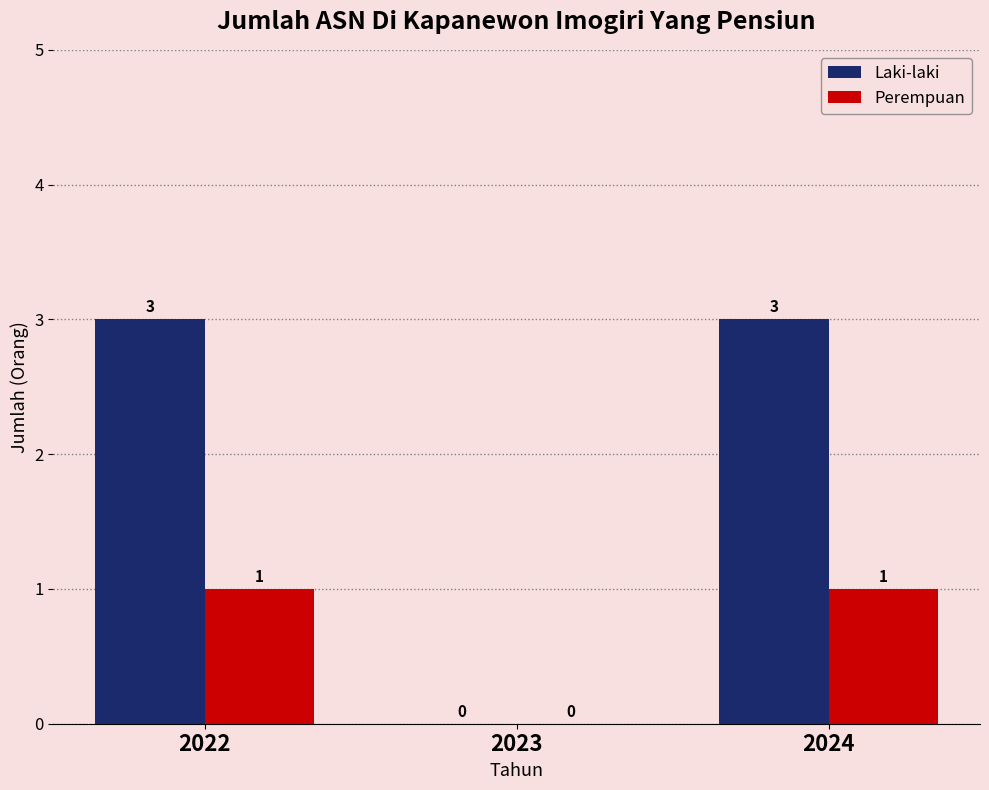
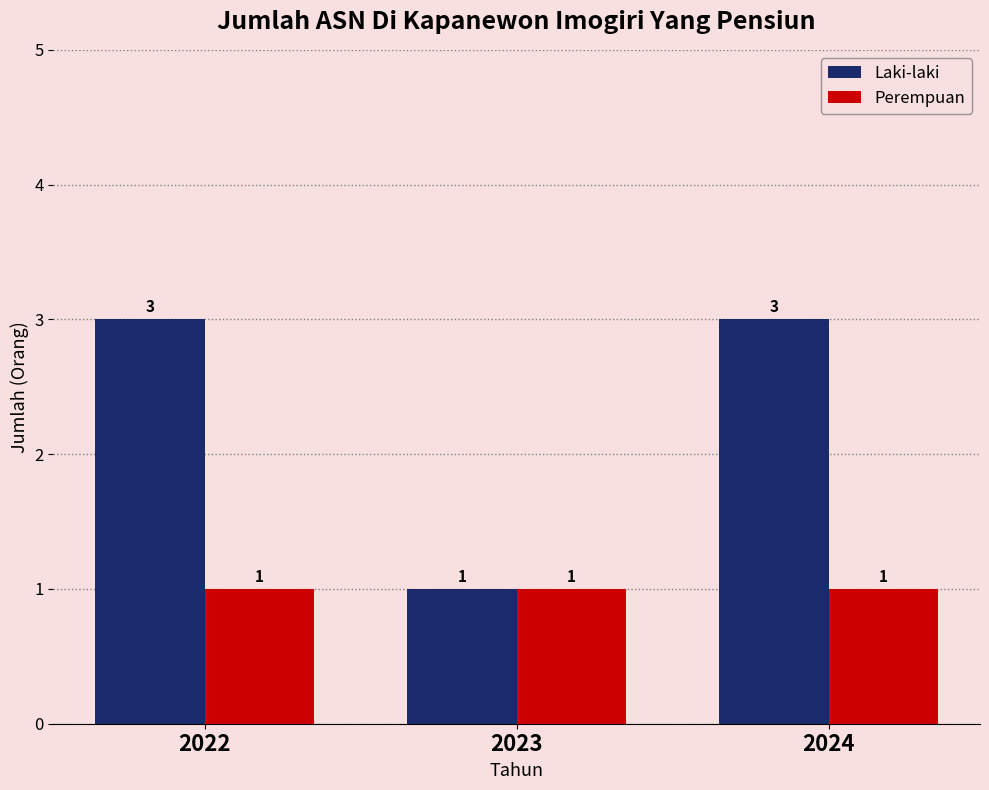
Laki-laki, 2023: 0 -> 1
Perempuan, 2023: 0 -> 1
